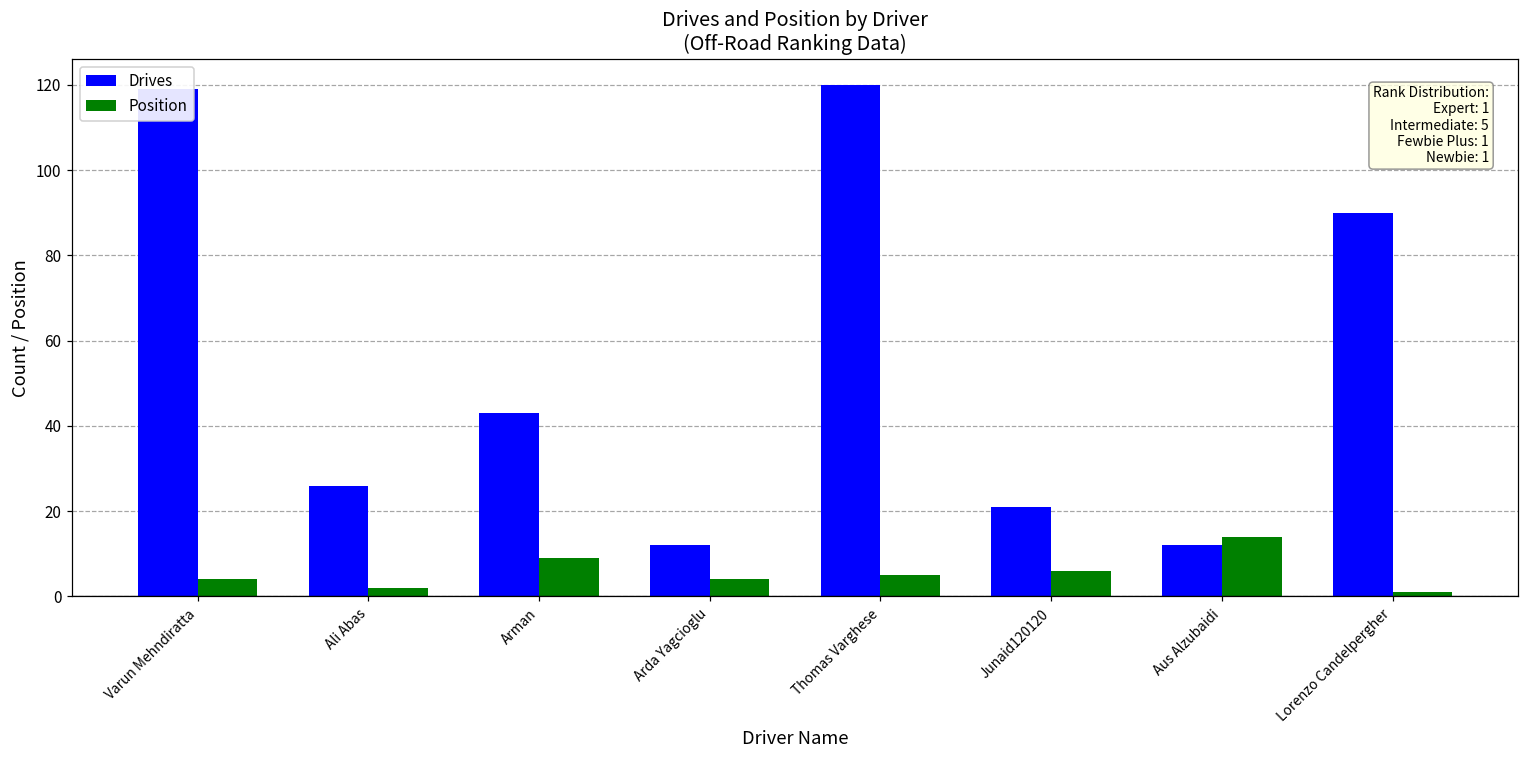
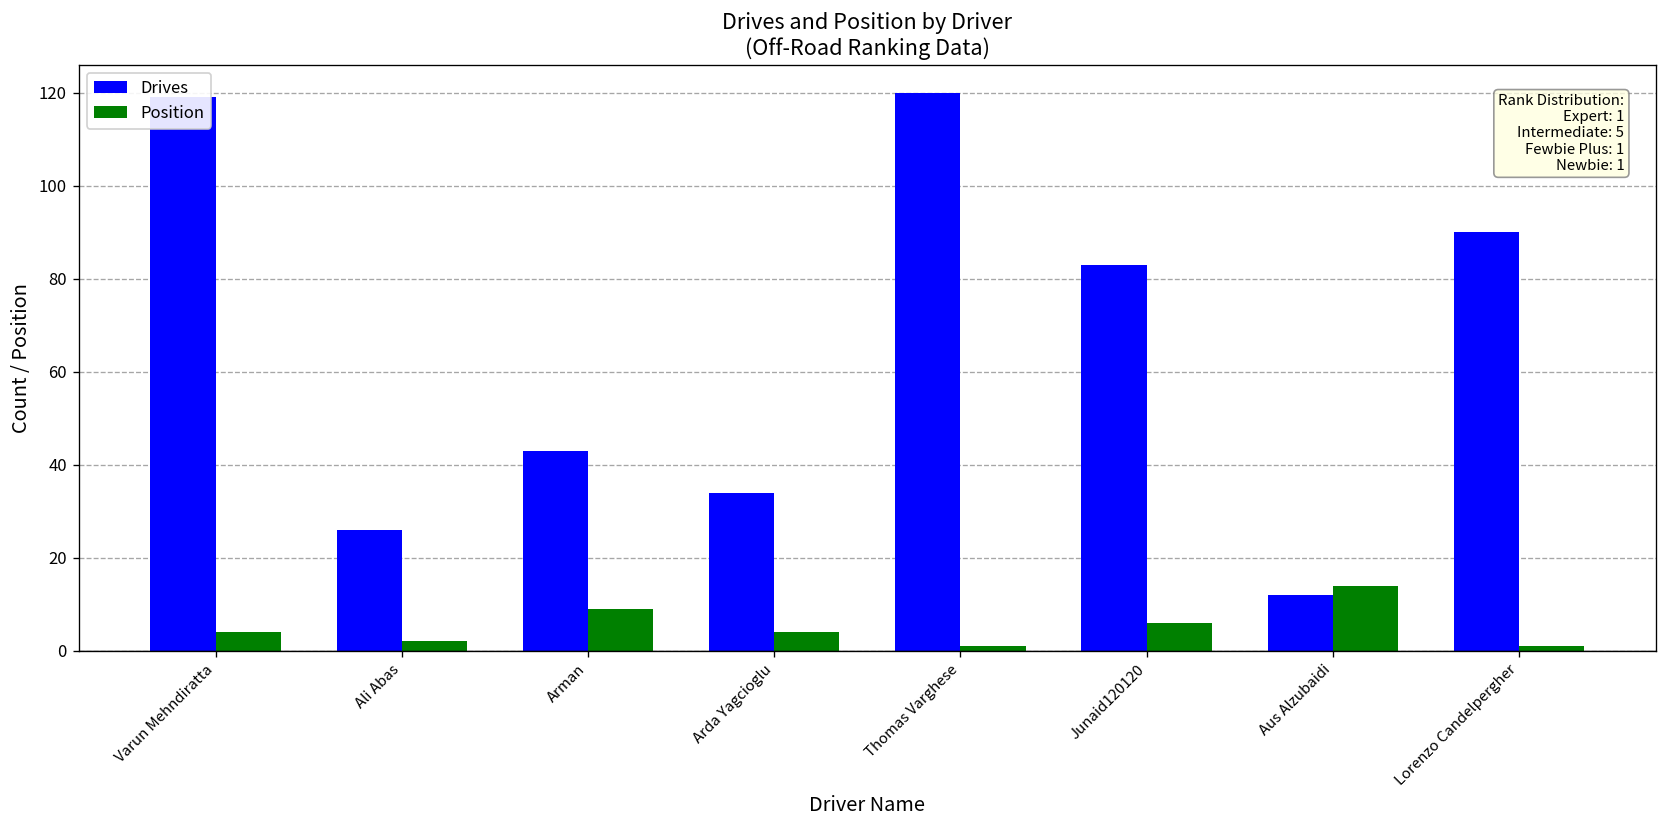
Drives, Arda Yagcioglu: 12 -> 34
Position, Thomas Varghese: 5 -> 1
Drives, Junaid120120: 21 -> 83
